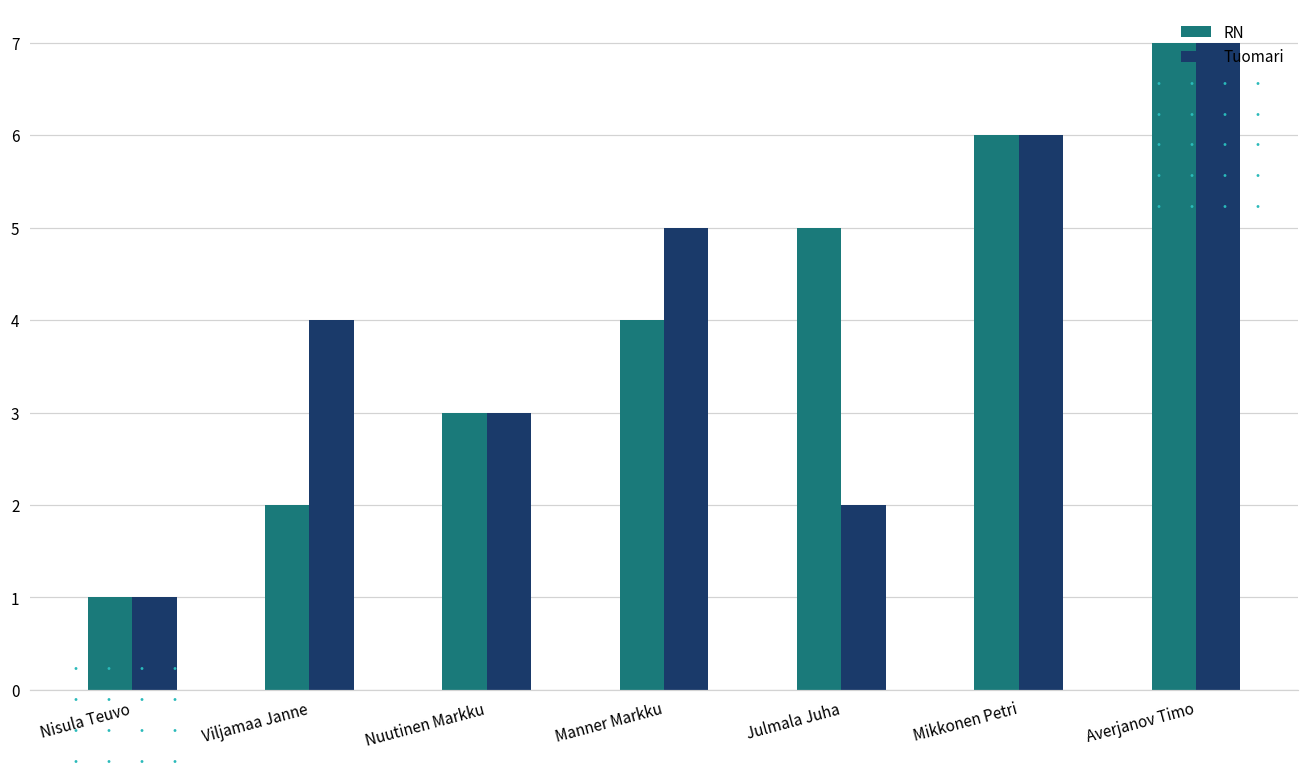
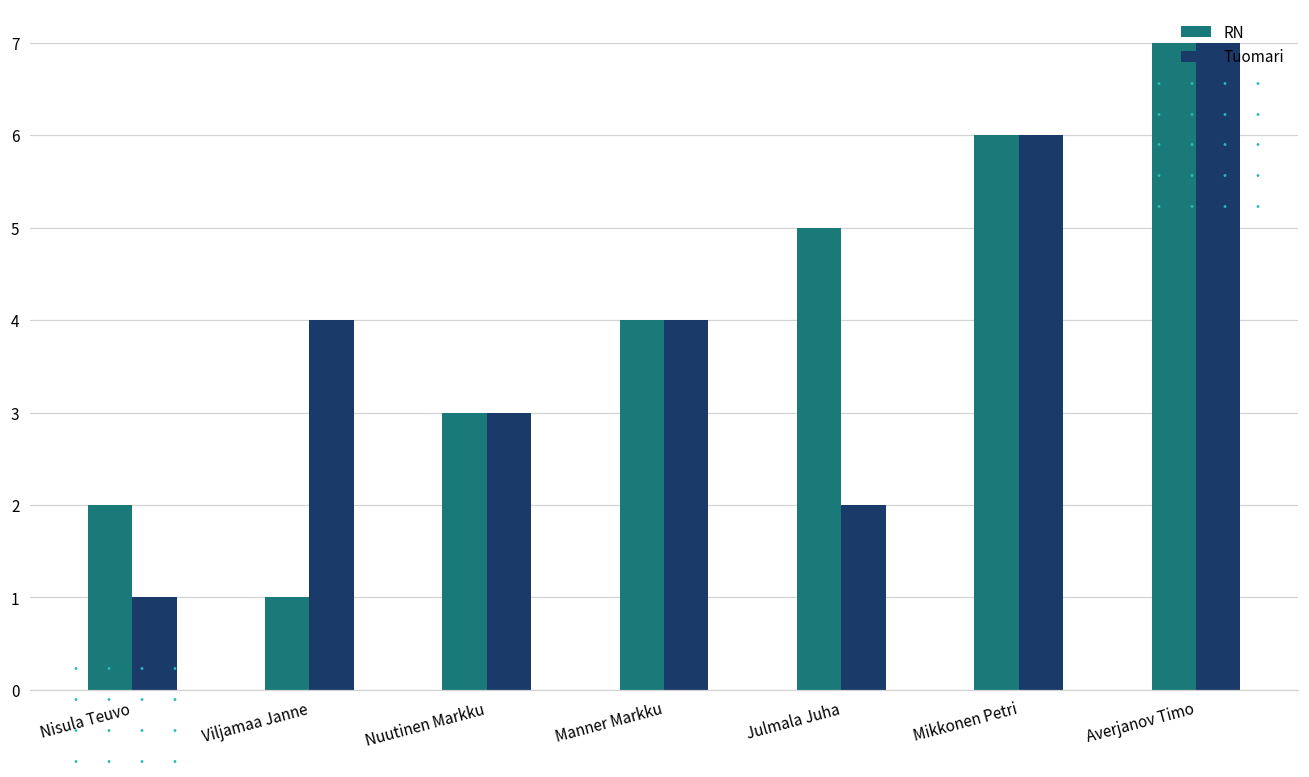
RN, Nisula Teuvo: 1 -> 2
RN, Viljamaa Janne: 2 -> 1
Tuomari, Manner Markku: 5 -> 4
